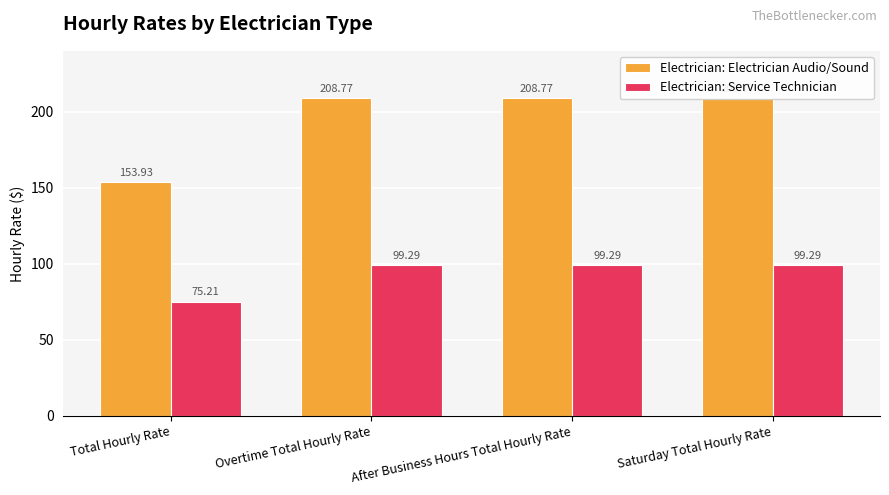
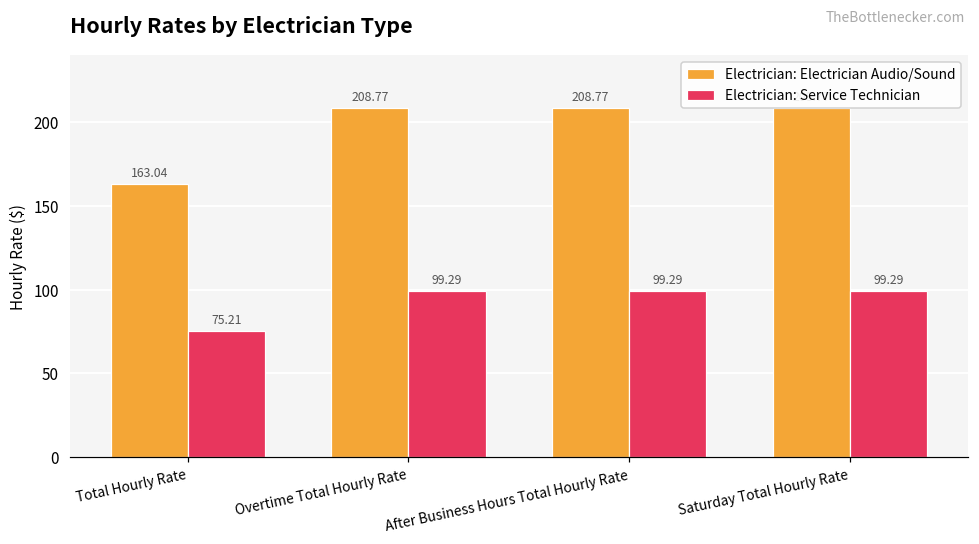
Electrician: Electrician Audio/Sound, Total Hourly Rate: 153.93 -> 163.04
